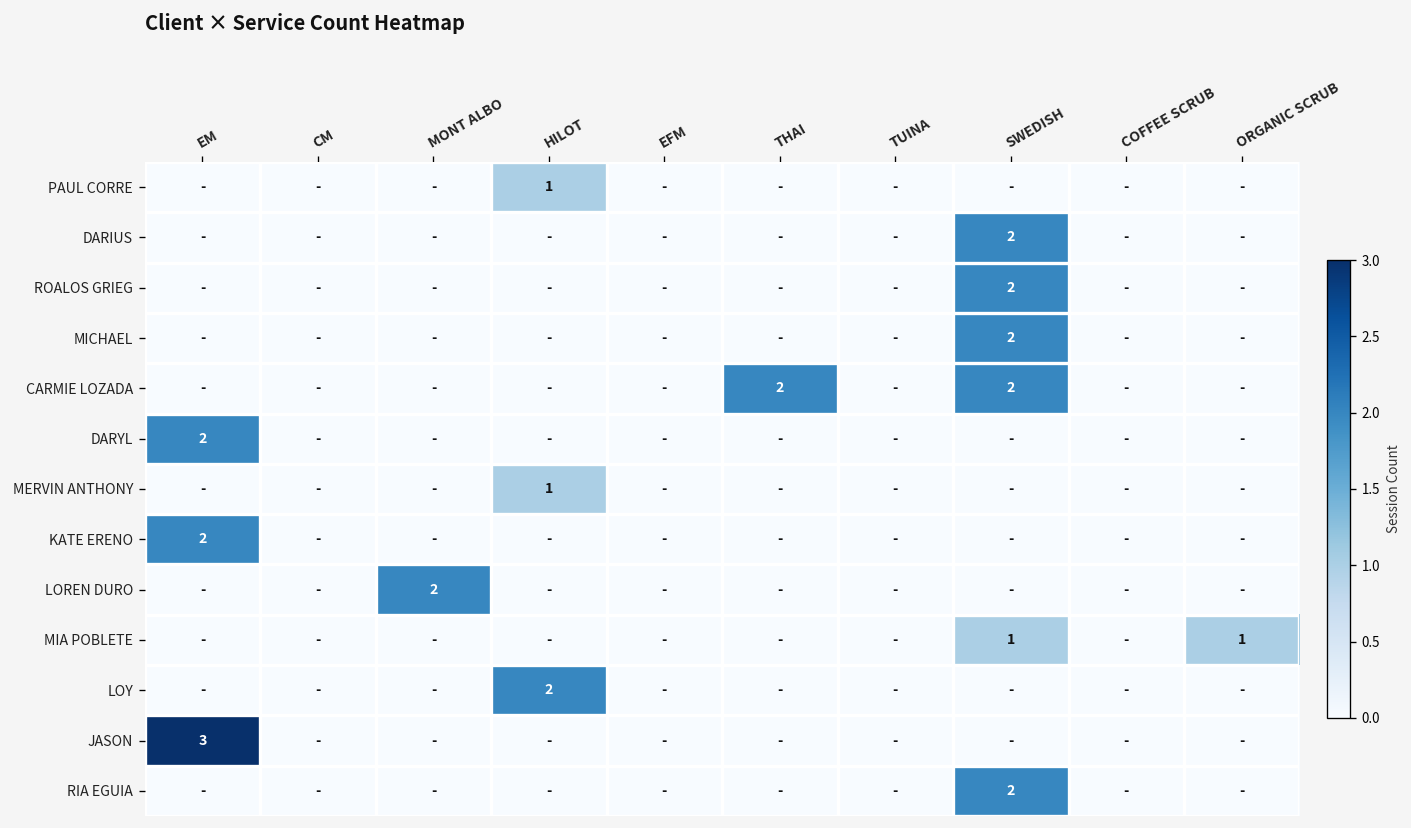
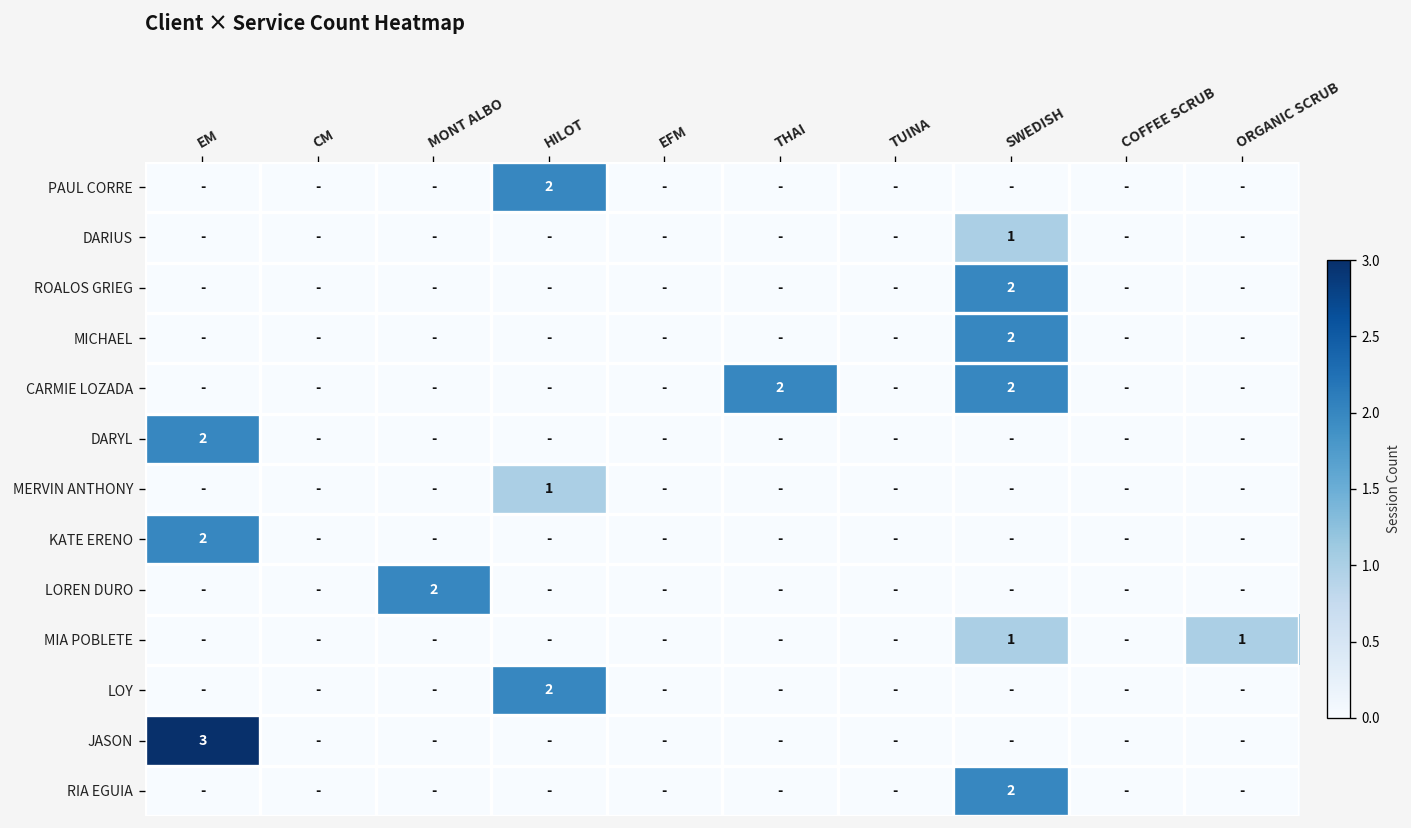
PAUL CORRE, HILOT: 1 -> 2
DARIUS, SWEDISH: 2 -> 1
